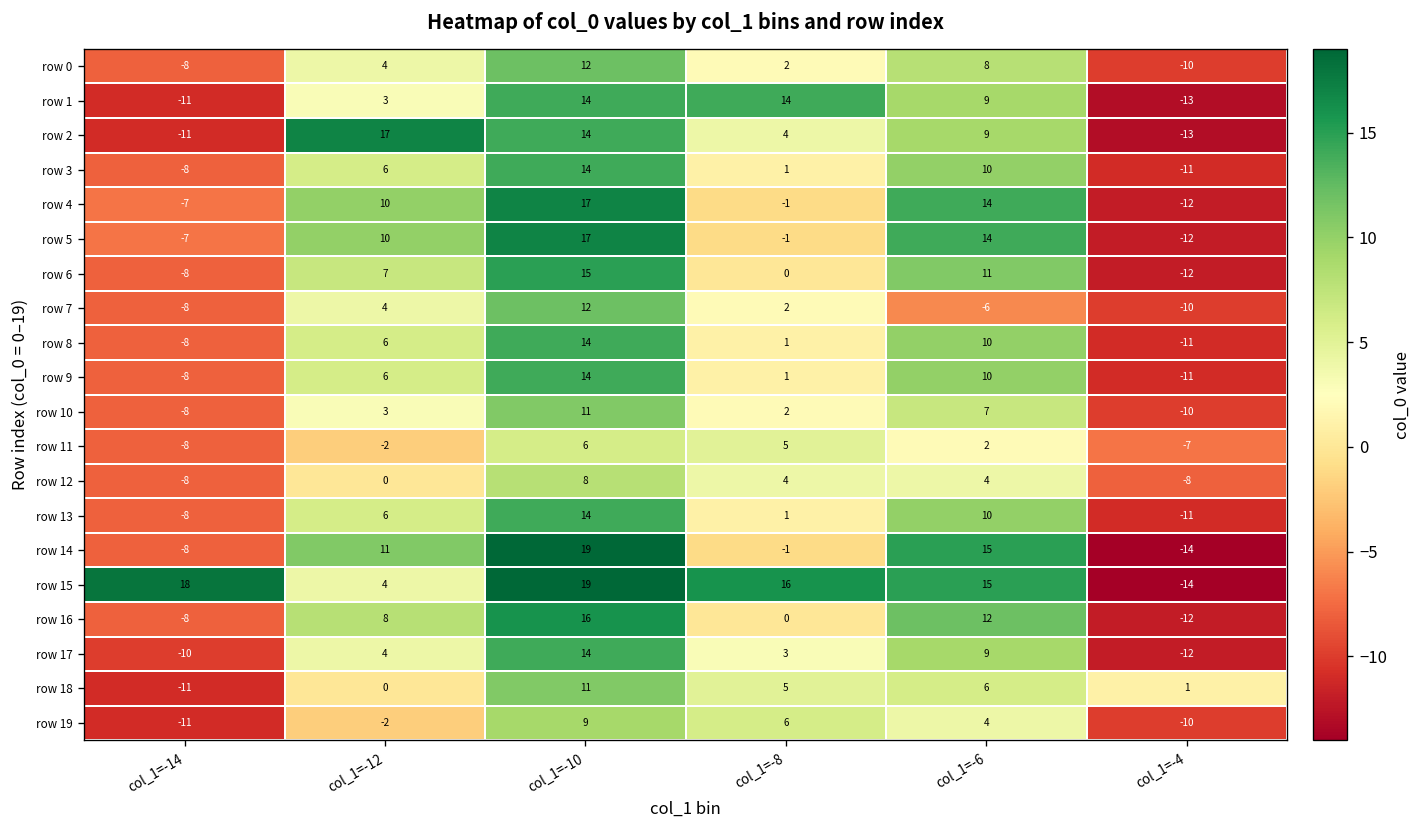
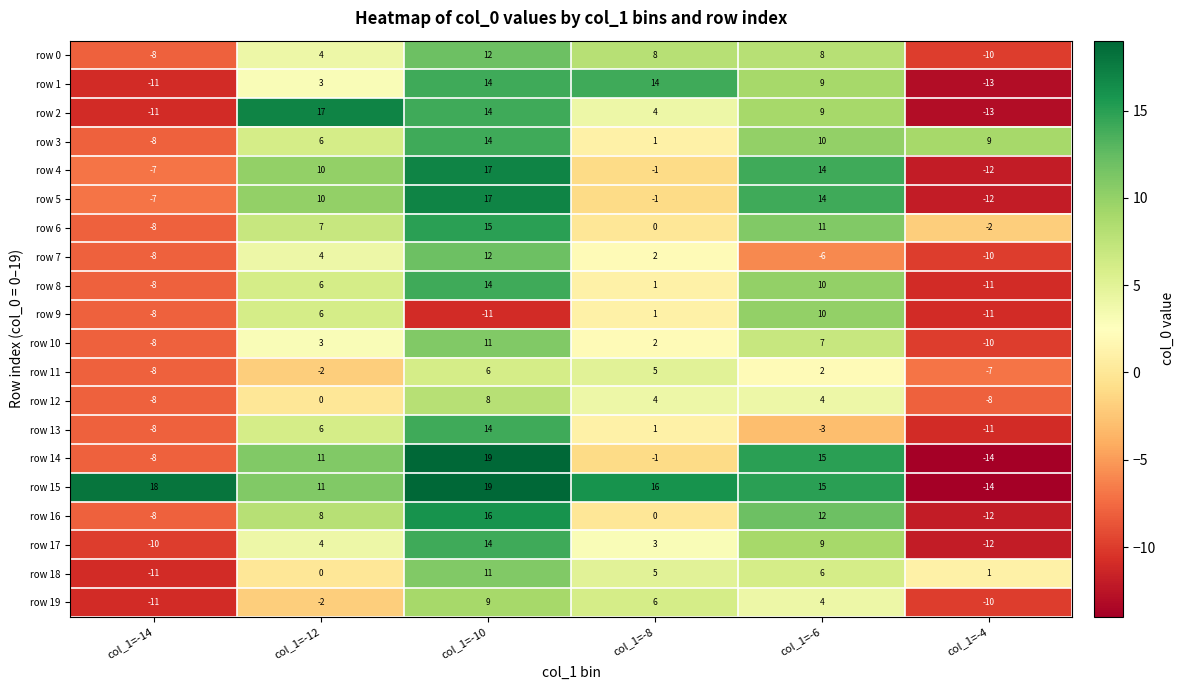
row 0, col_1=-8: 2 -> 8
row 3, col_1=-4: -11 -> 9
row 6, col_1=-4: -12 -> -2
row 9, col_1=-10: 14 -> -11
row 13, col_1=-6: 10 -> -3
row 15, col_1=-12: 4 -> 11
